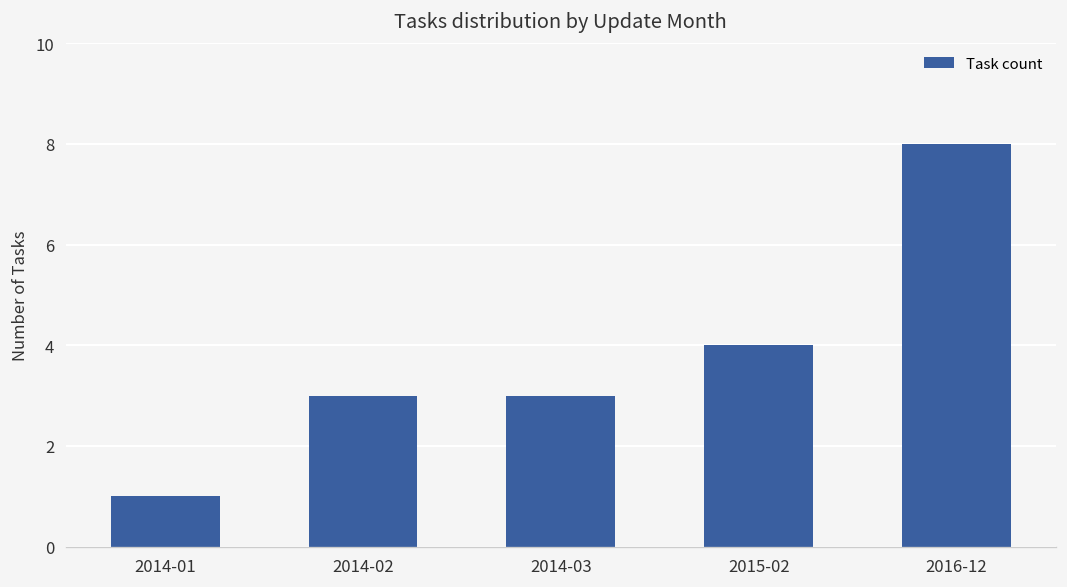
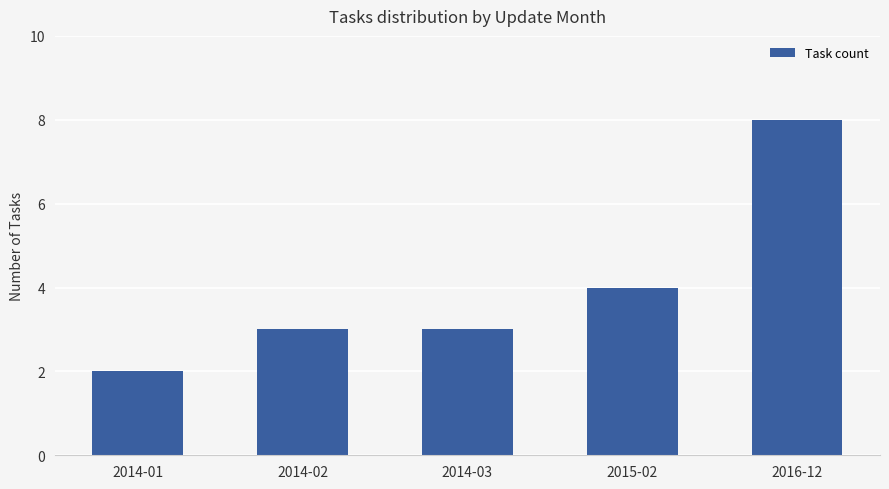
2014-01: 1 -> 2
